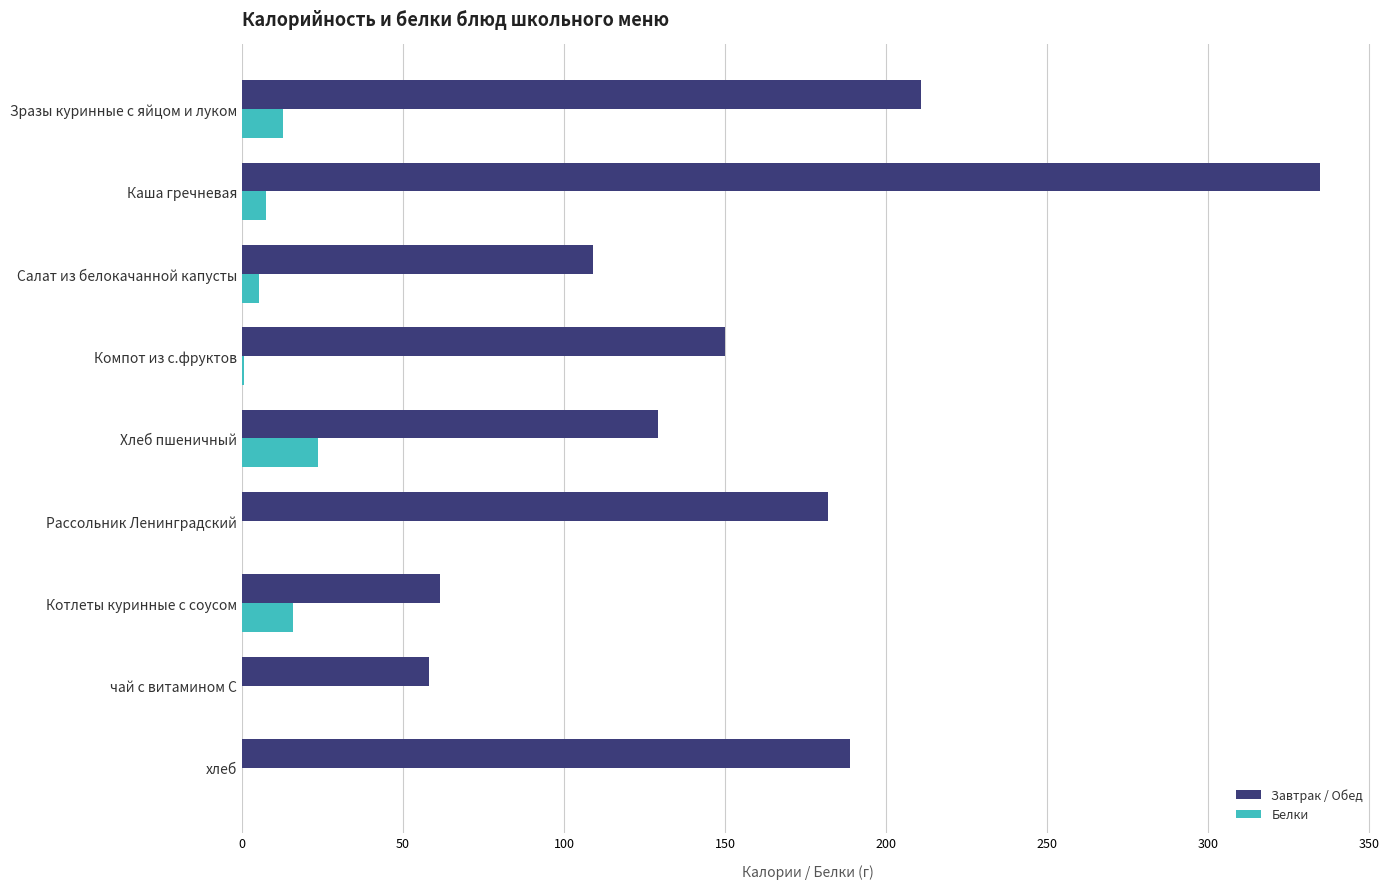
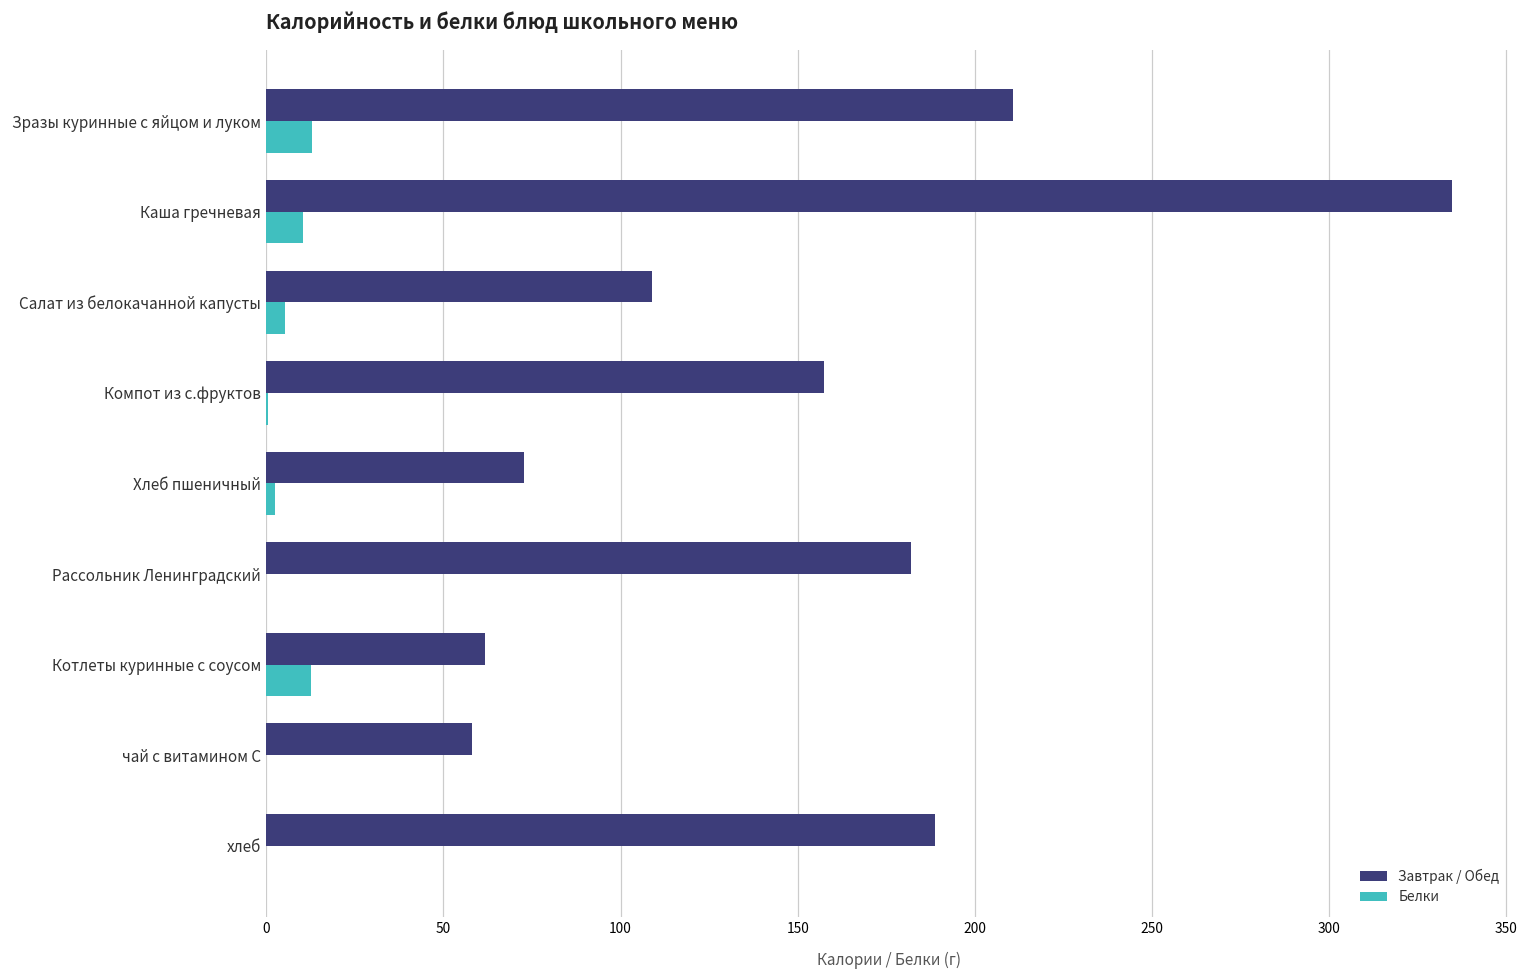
Белки, Каша гречневая: 7 -> 10
Завтрак / Обед, Компот из с.фруктов: 150 -> 158
Завтрак / Обед, Хлеб пшеничный: 129 -> 73
Белки, Хлеб пшеничный: 24 -> 2
Белки, Котлеты куринные с соусом: 16 -> 13
